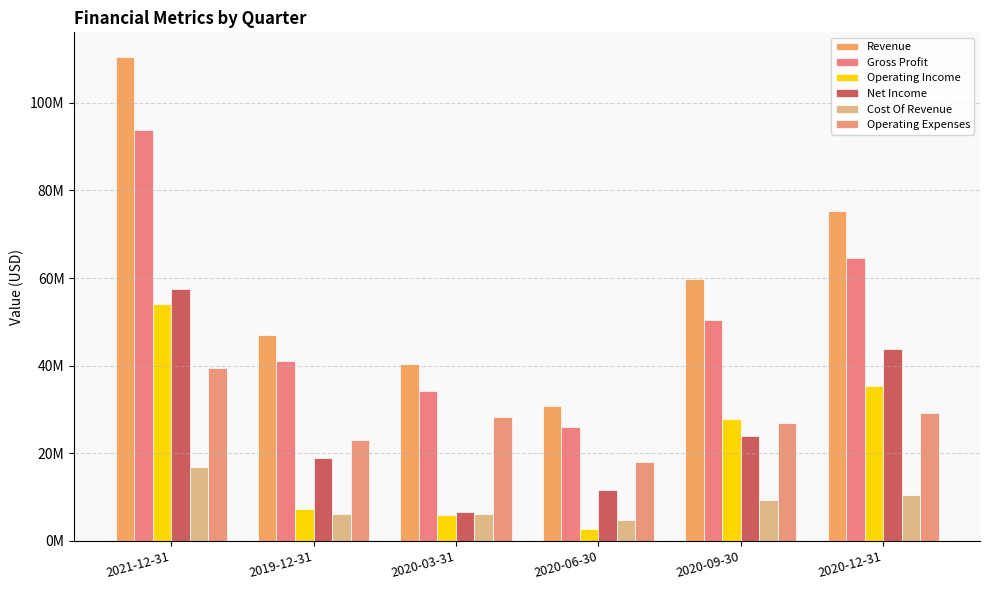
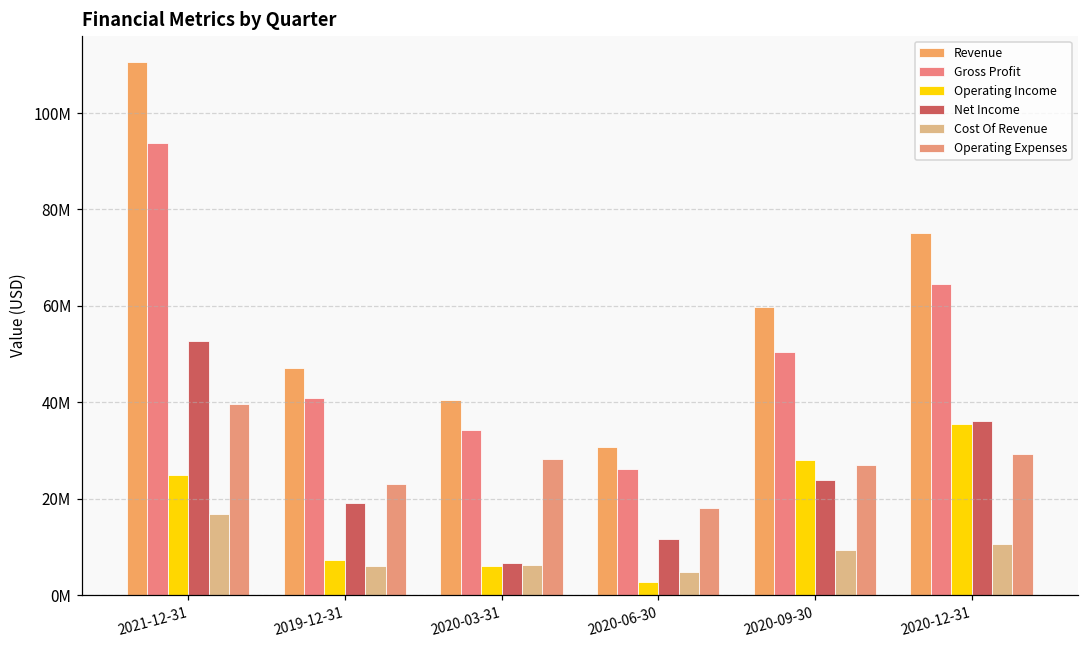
Operating Income, 2021-12-31: 54000000 -> 25000000
Net Income, 2021-12-31: 58000000 -> 53000000
Net Income, 2020-12-31: 44000000 -> 36000000
